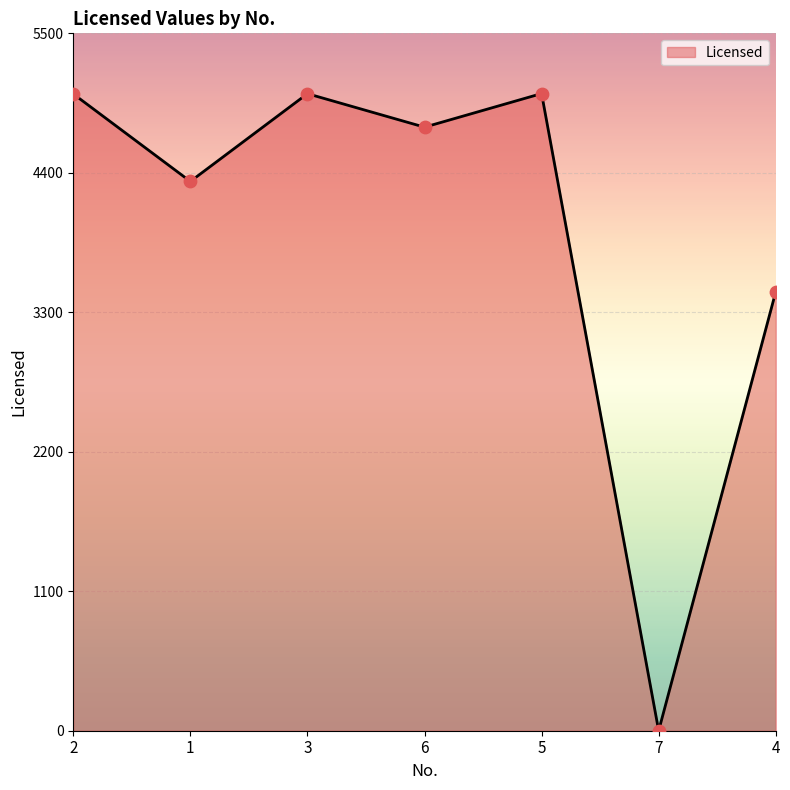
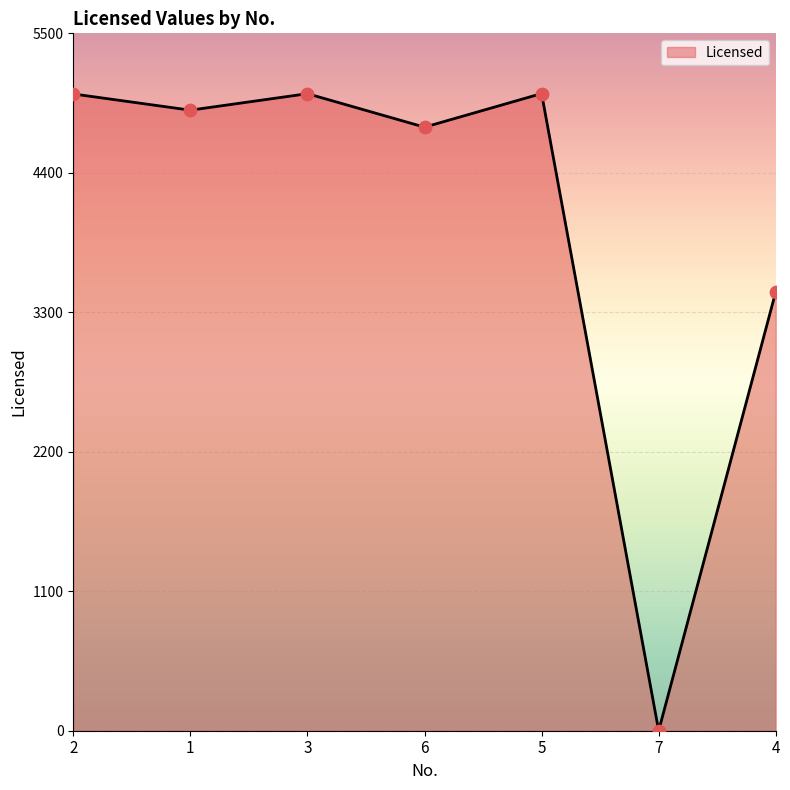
1: 4330 -> 4890
